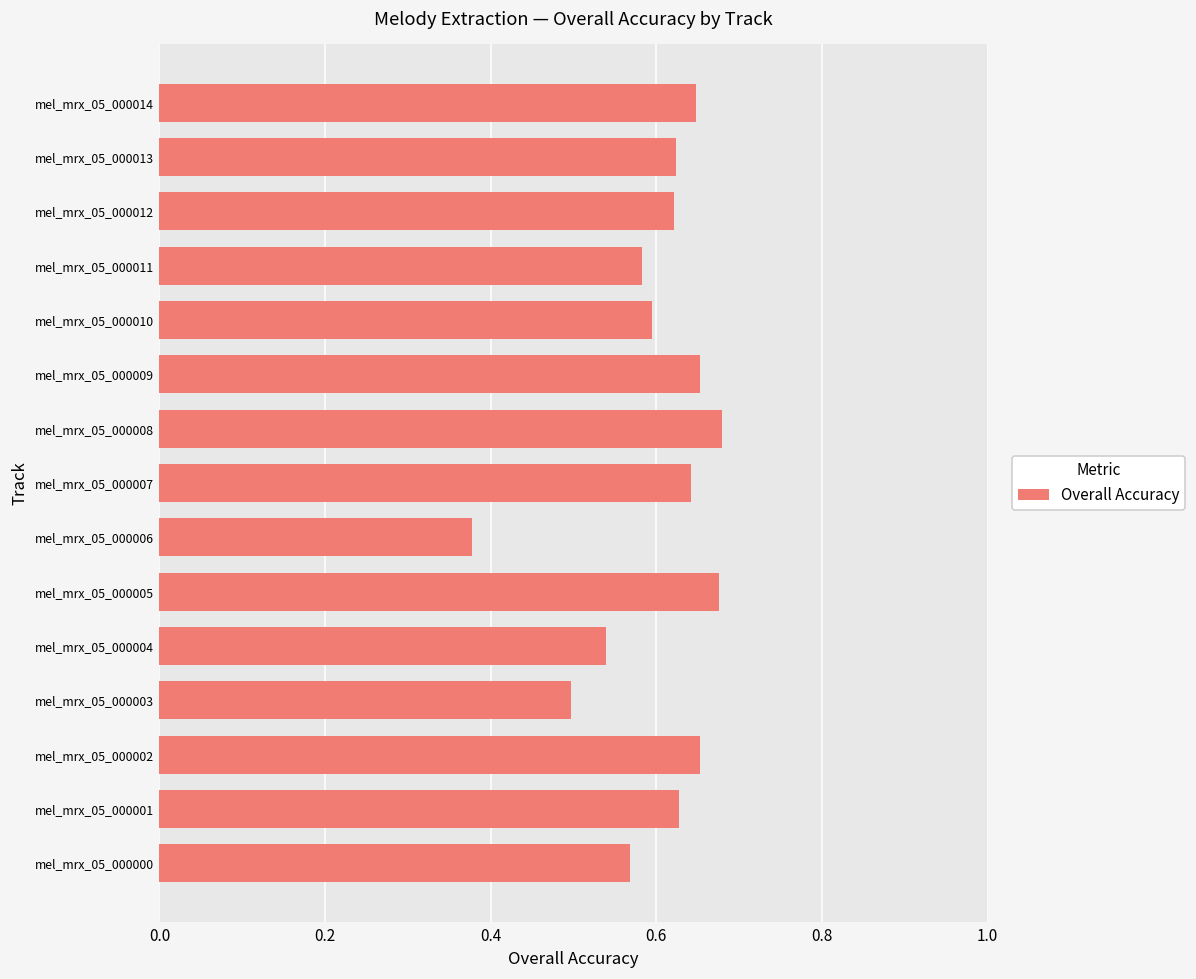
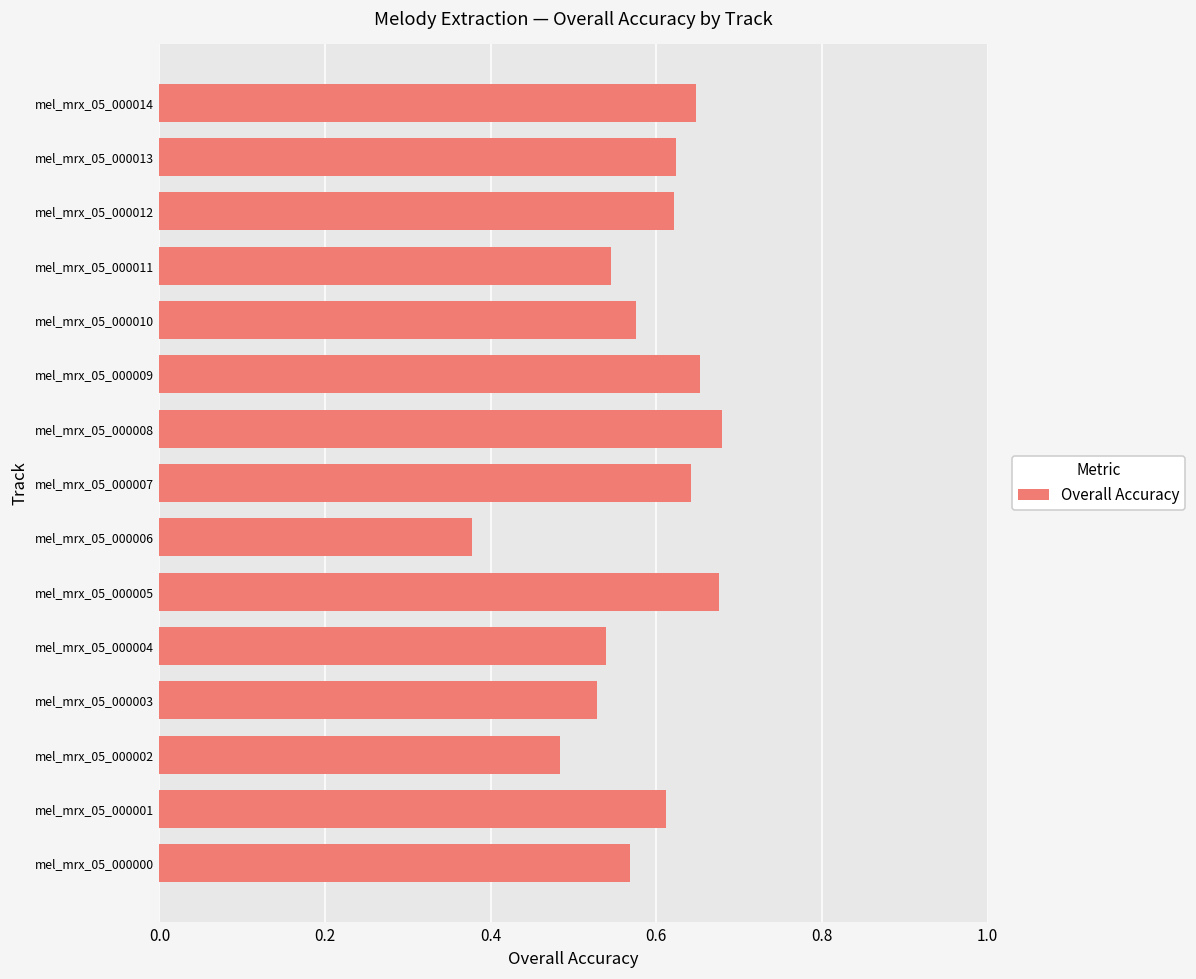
mel_mrx_05_000011: 0.58 -> 0.55
mel_mrx_05_000010: 0.59 -> 0.58
mel_mrx_05_000003: 0.50 -> 0.53
mel_mrx_05_000002: 0.65 -> 0.48
mel_mrx_05_000001: 0.63 -> 0.61
